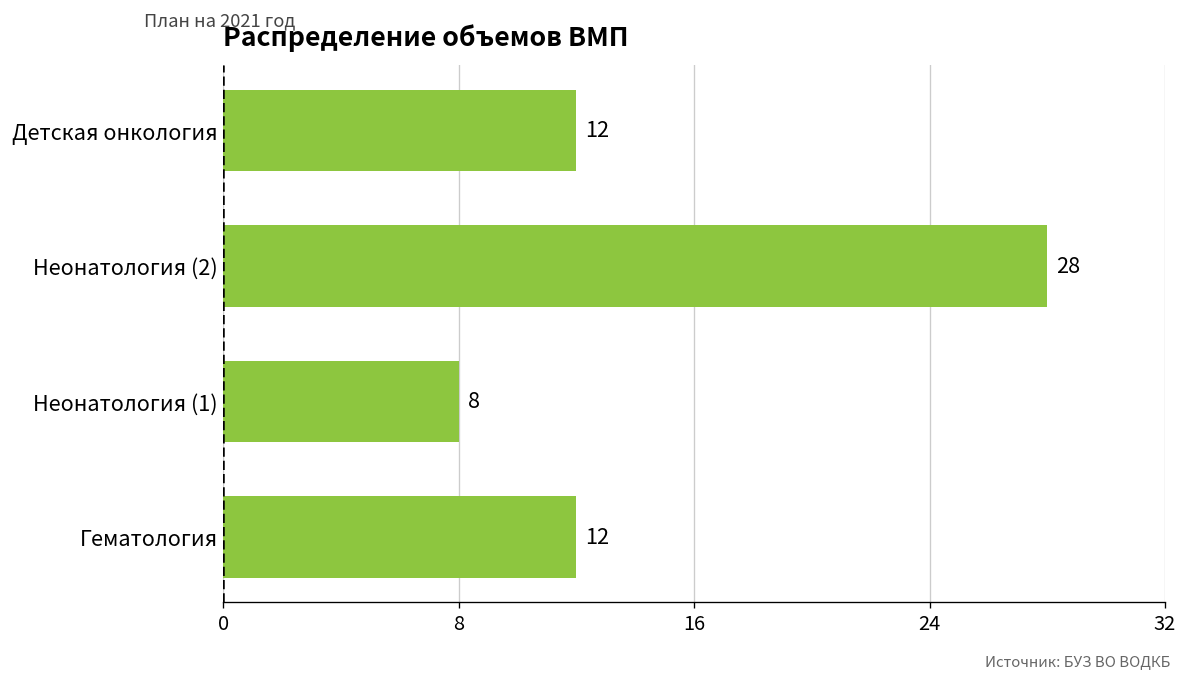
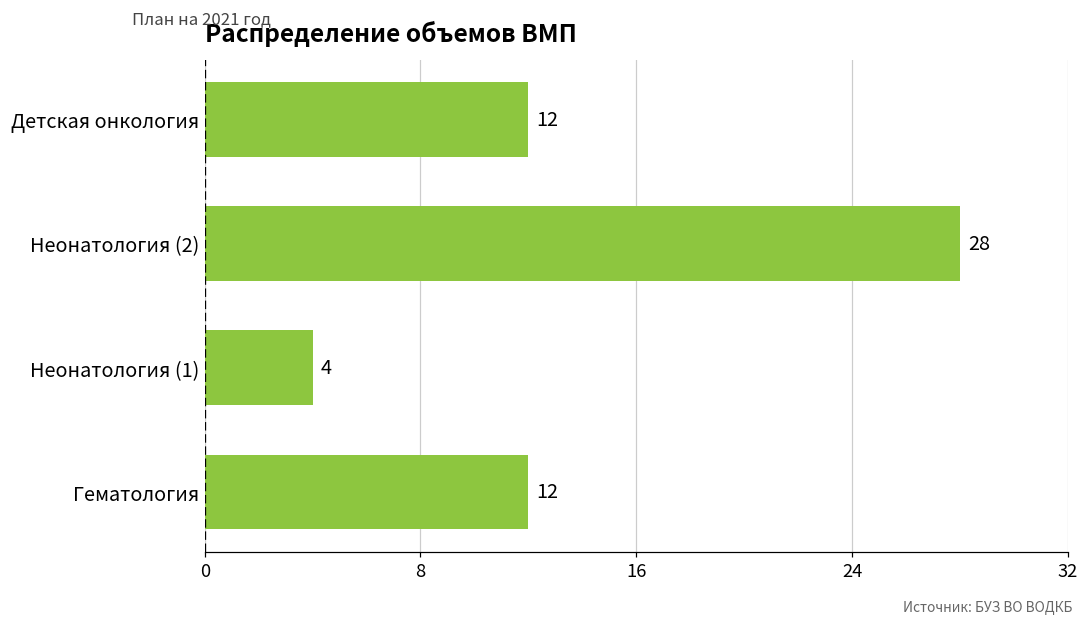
Неонатология (1): 8 -> 4
